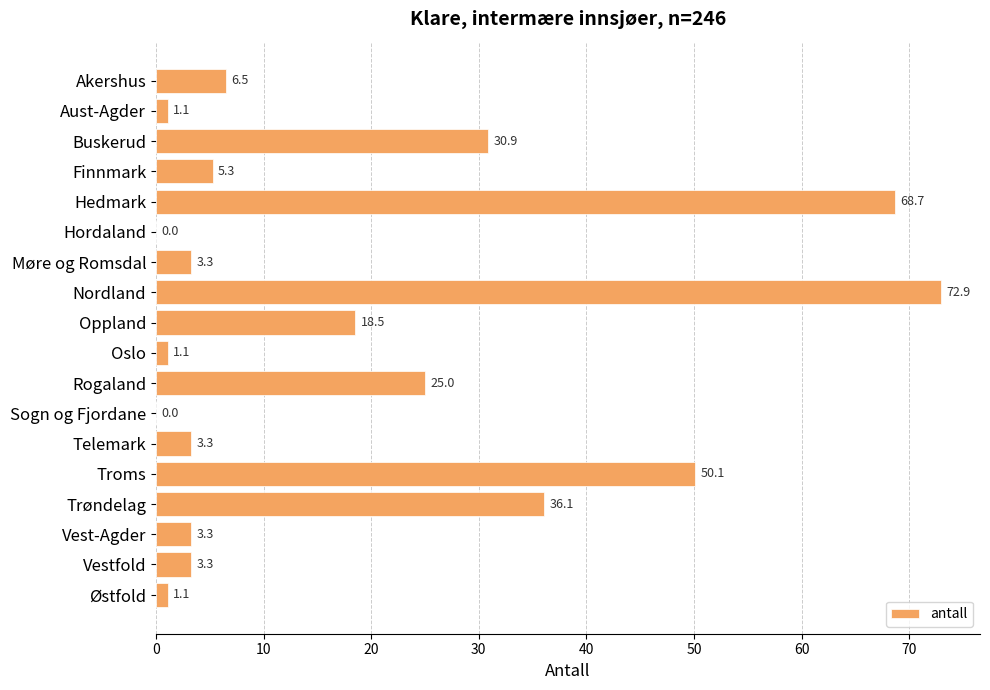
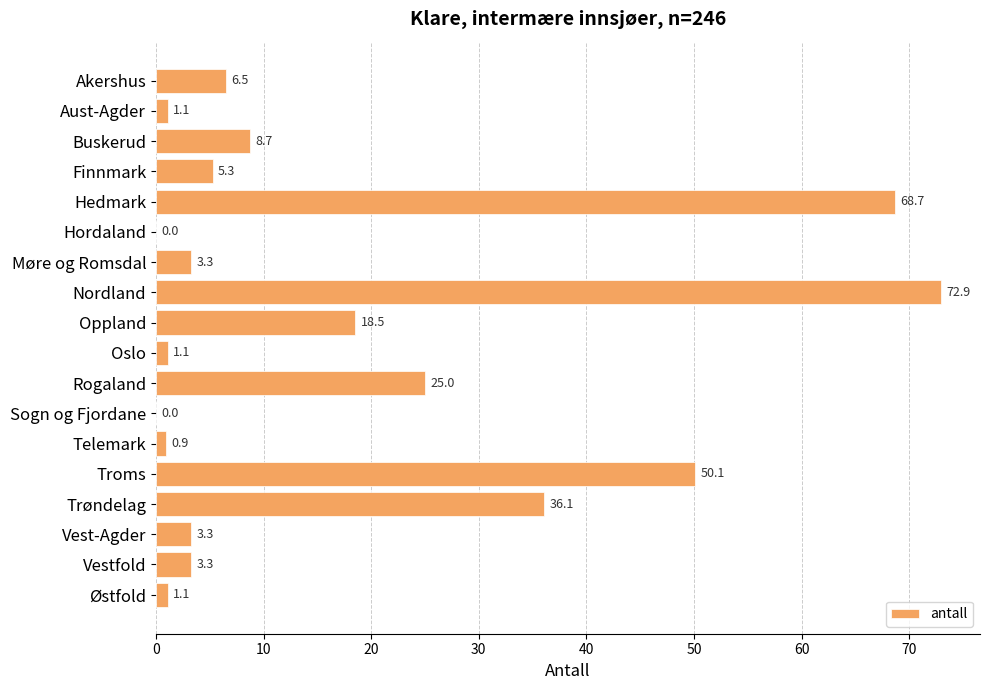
Buskerud: 30.9 -> 8.7
Telemark: 3.3 -> 0.9
